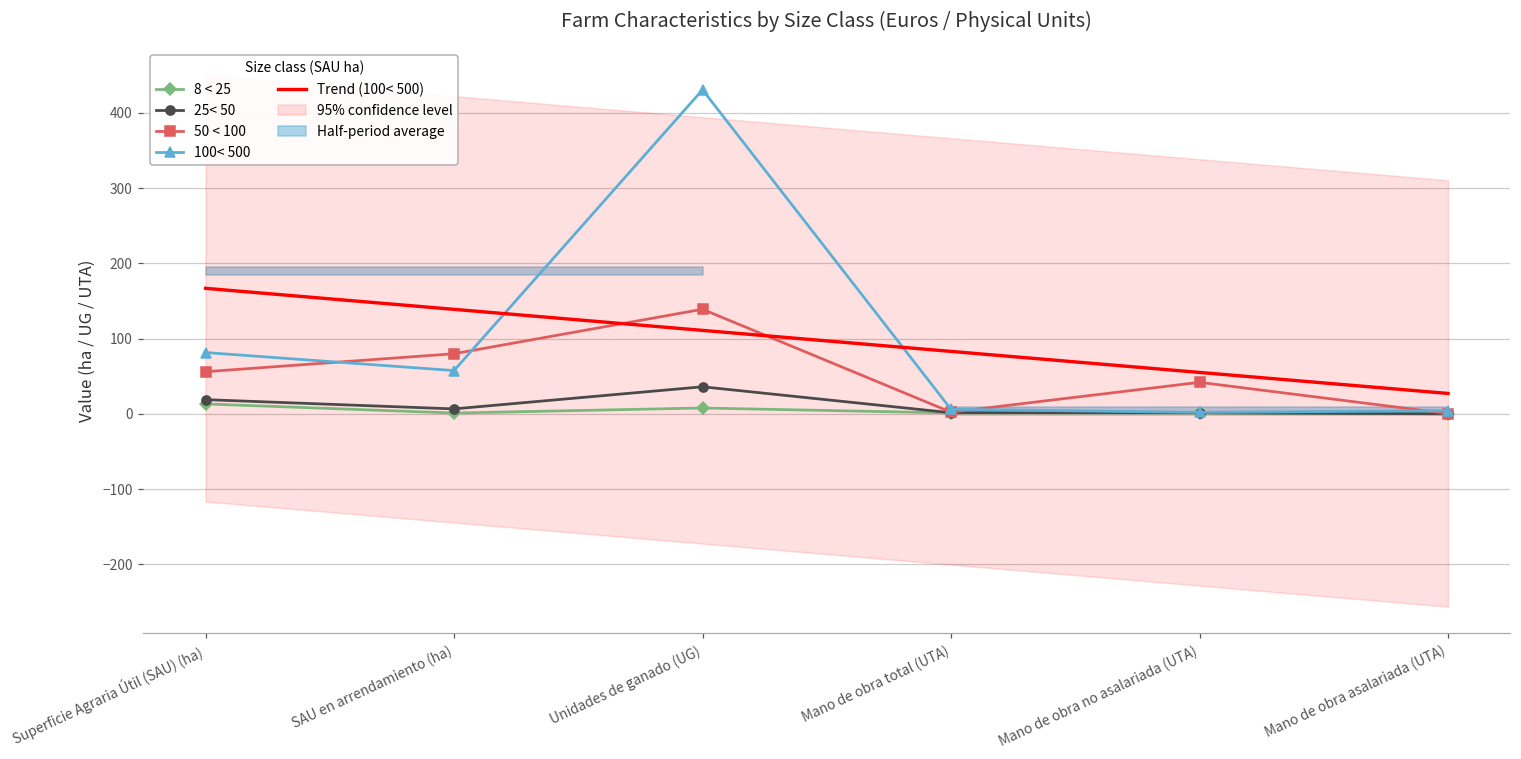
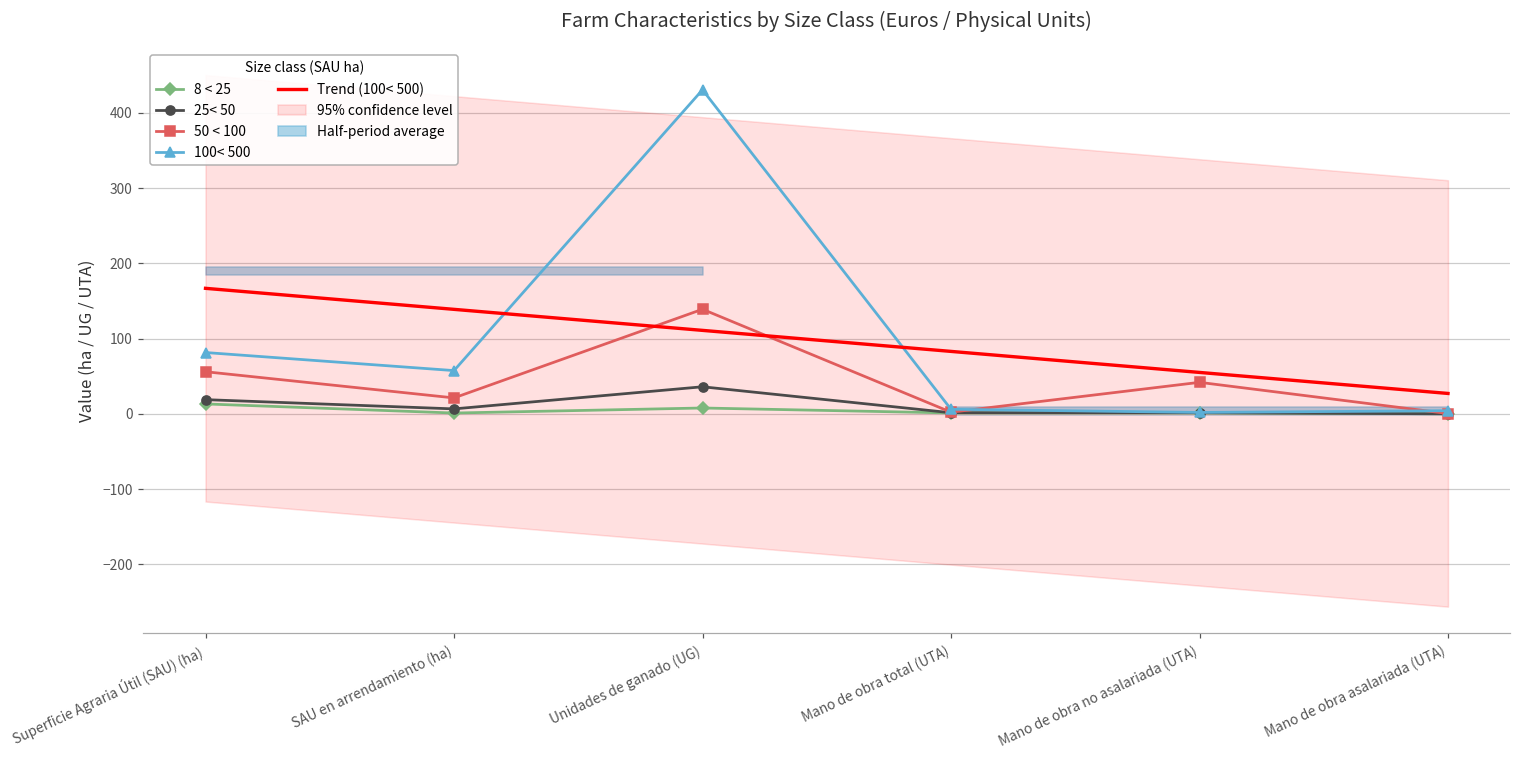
50 < 100, SAU en arrendamiento (ha): 80 -> 20
